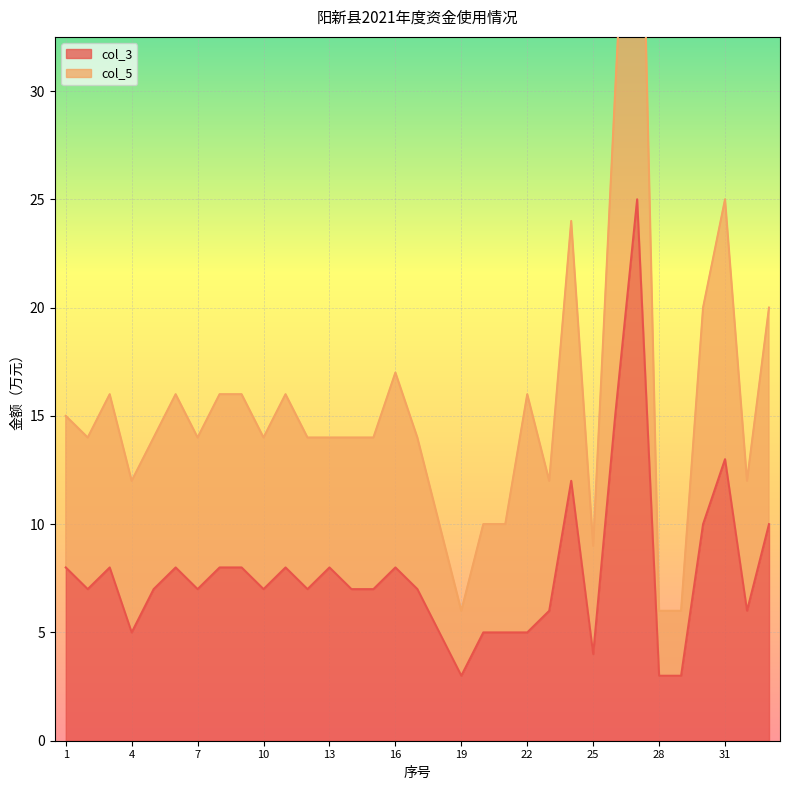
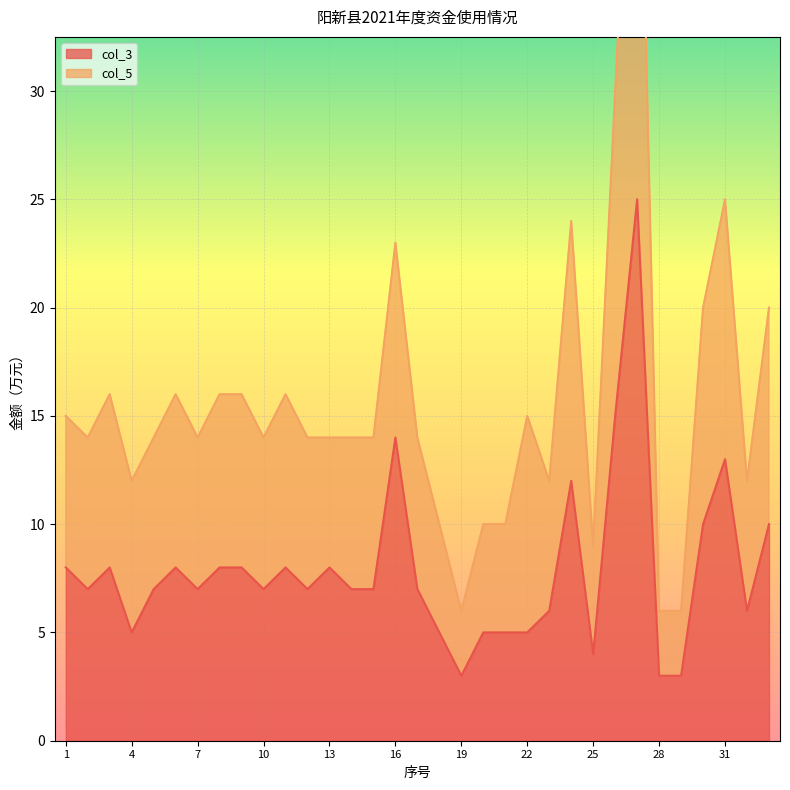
col_3, 16: 8 -> 14
col_5, 22: 11 -> 10
